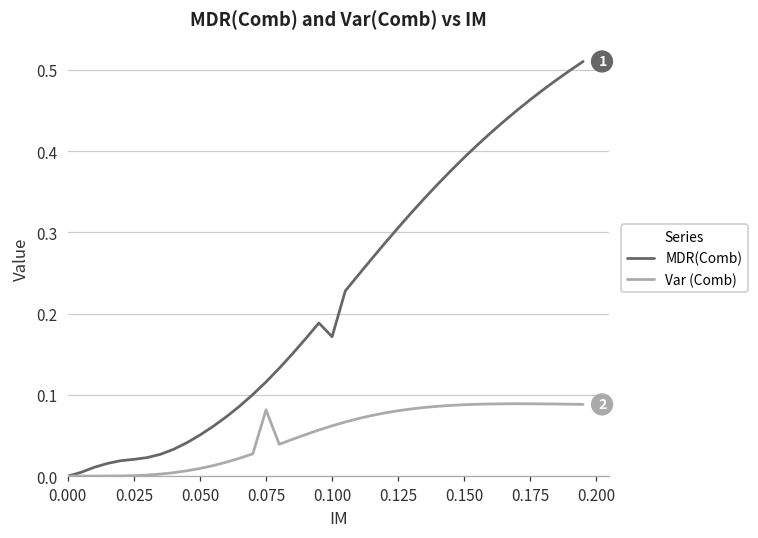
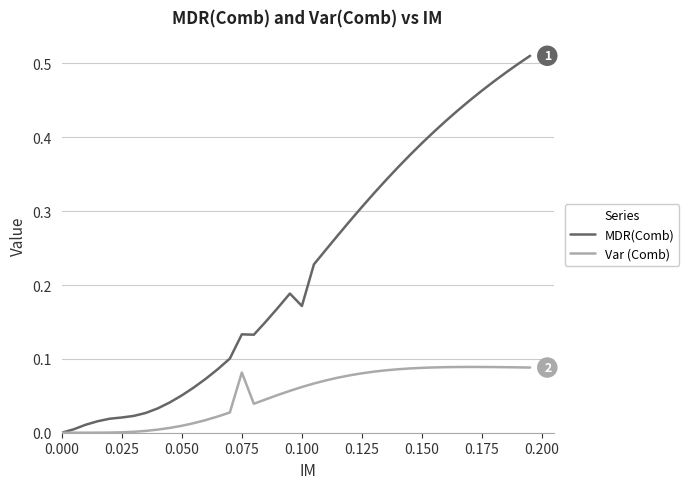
MDR(Comb), 0.075: 0.12 -> 0.13
